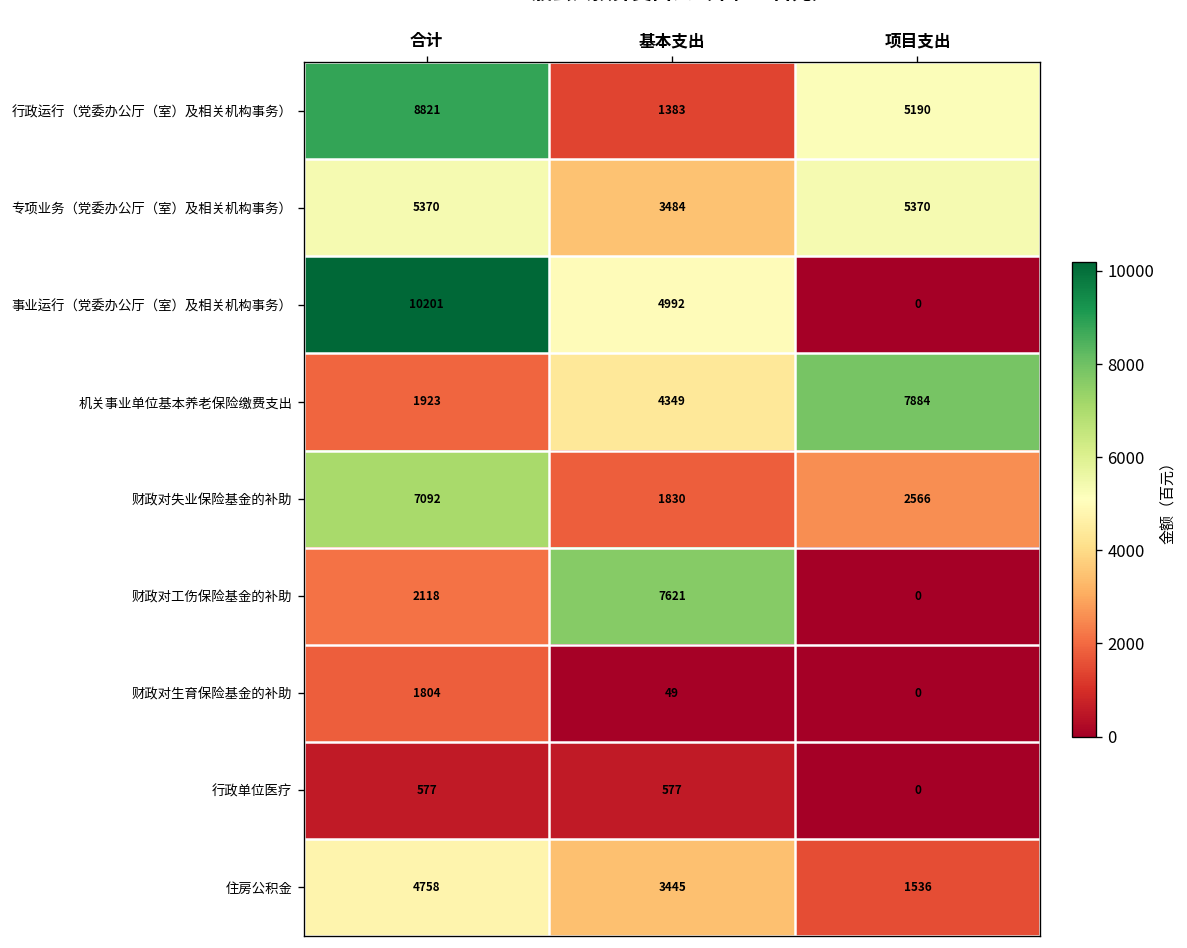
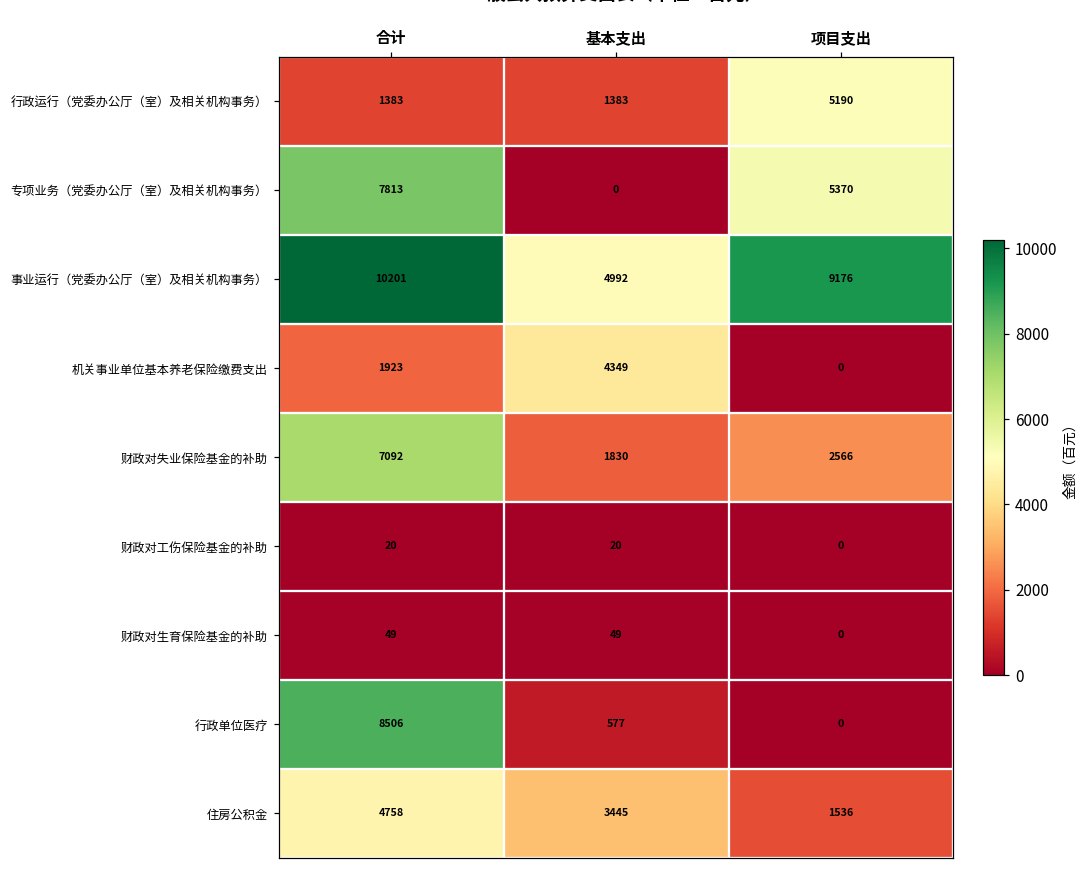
行政运行（党委办公厅（室）及相关机构事务）, 合计: 8821 -> 1383
专项业务（党委办公厅（室）及相关机构事务）, 合计: 5370 -> 7813
专项业务（党委办公厅（室）及相关机构事务）, 基本支出: 3484 -> 0
事业运行（党委办公厅（室）及相关机构事务）, 项目支出: 0 -> 9176
机关事业单位基本养老保险缴费支出, 项目支出: 7884 -> 0
财政对工伤保险基金的补助, 合计: 2118 -> 20
财政对工伤保险基金的补助, 基本支出: 7621 -> 20
财政对生育保险基金的补助, 合计: 1804 -> 49
行政单位医疗, 合计: 577 -> 8506
